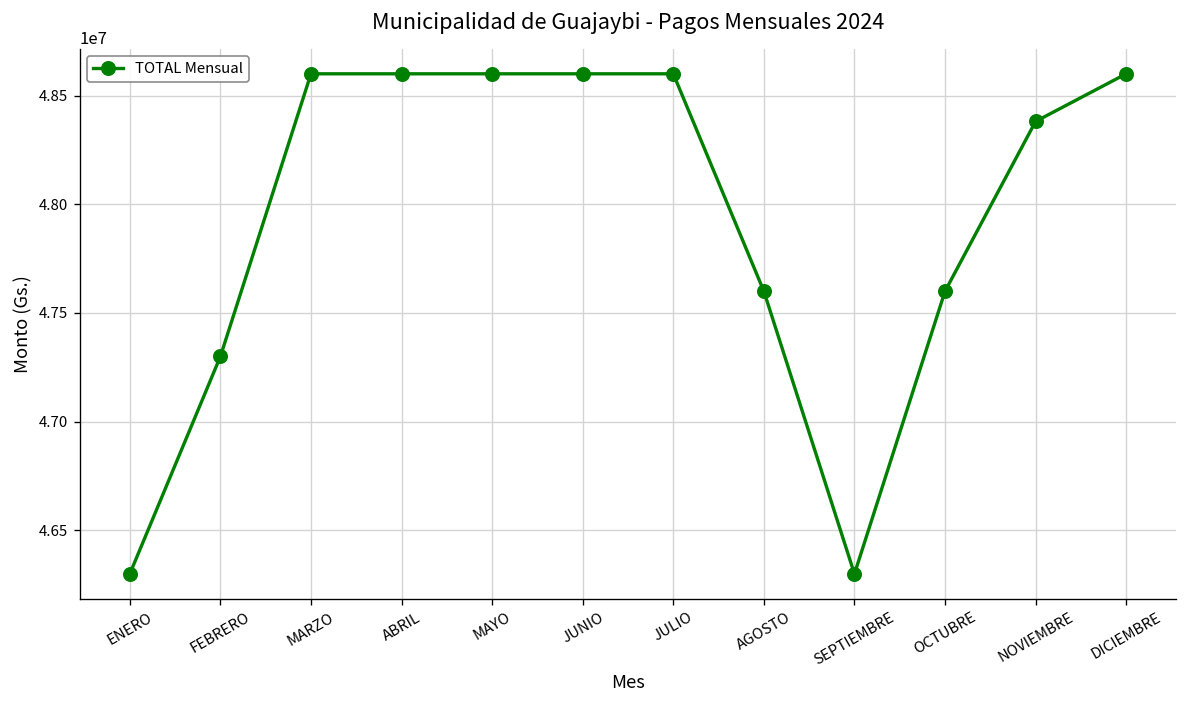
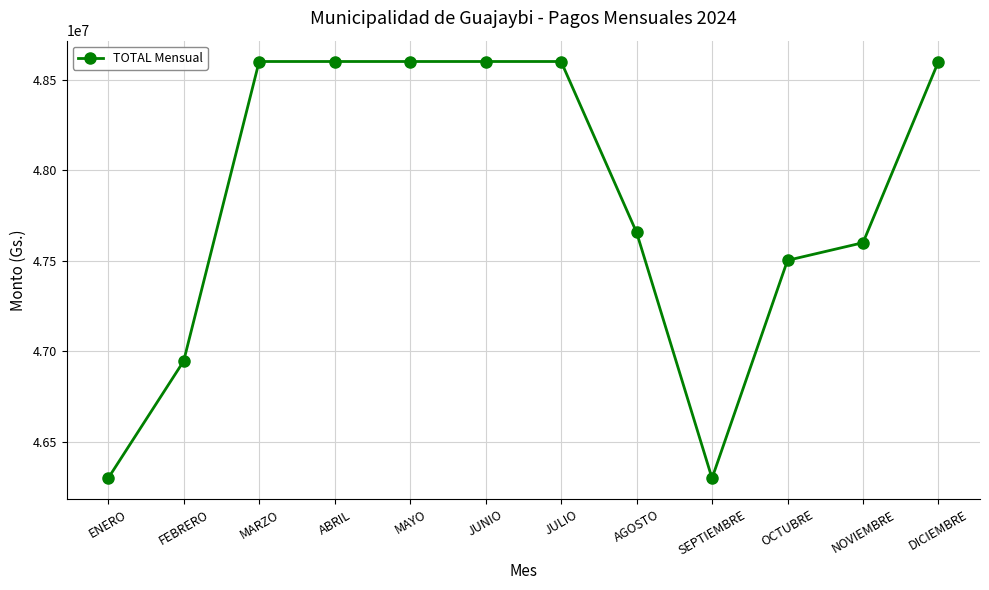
FEBRERO: 47300000 -> 46950000
AGOSTO: 47600000 -> 47660000
OCTUBRE: 47600000 -> 47500000
NOVIEMBRE: 48380000 -> 47600000
